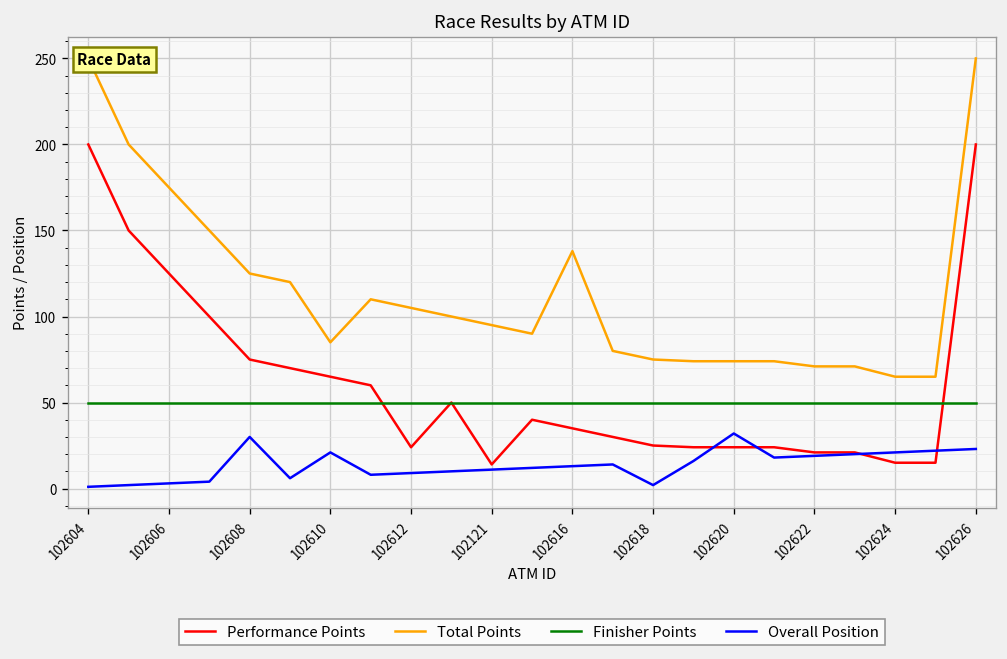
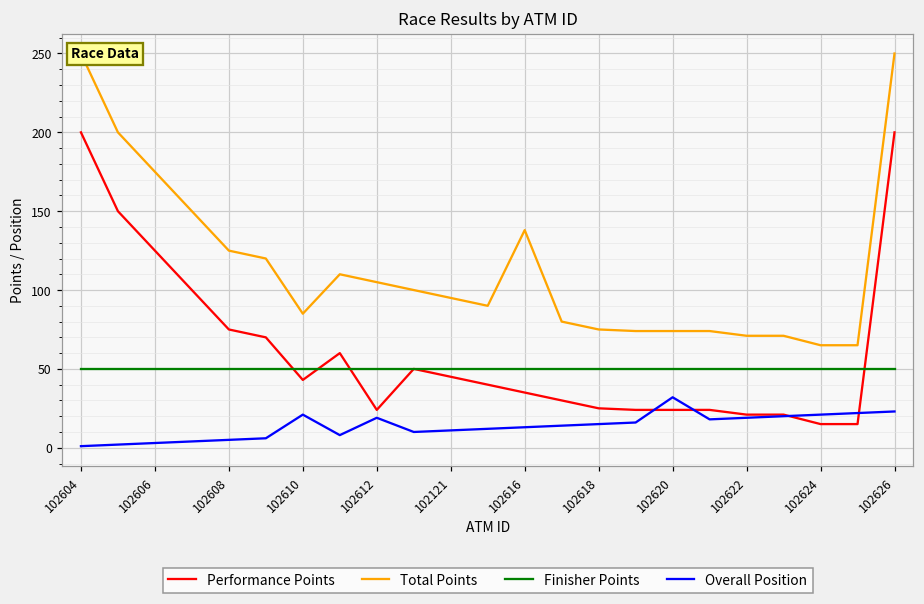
Overall Position, 102608: 30 -> 5
Performance Points, 102610: 65 -> 43
Overall Position, 102612: 9 -> 19
Performance Points, 102121: 14 -> 45
Overall Position, 102618: 2 -> 15
